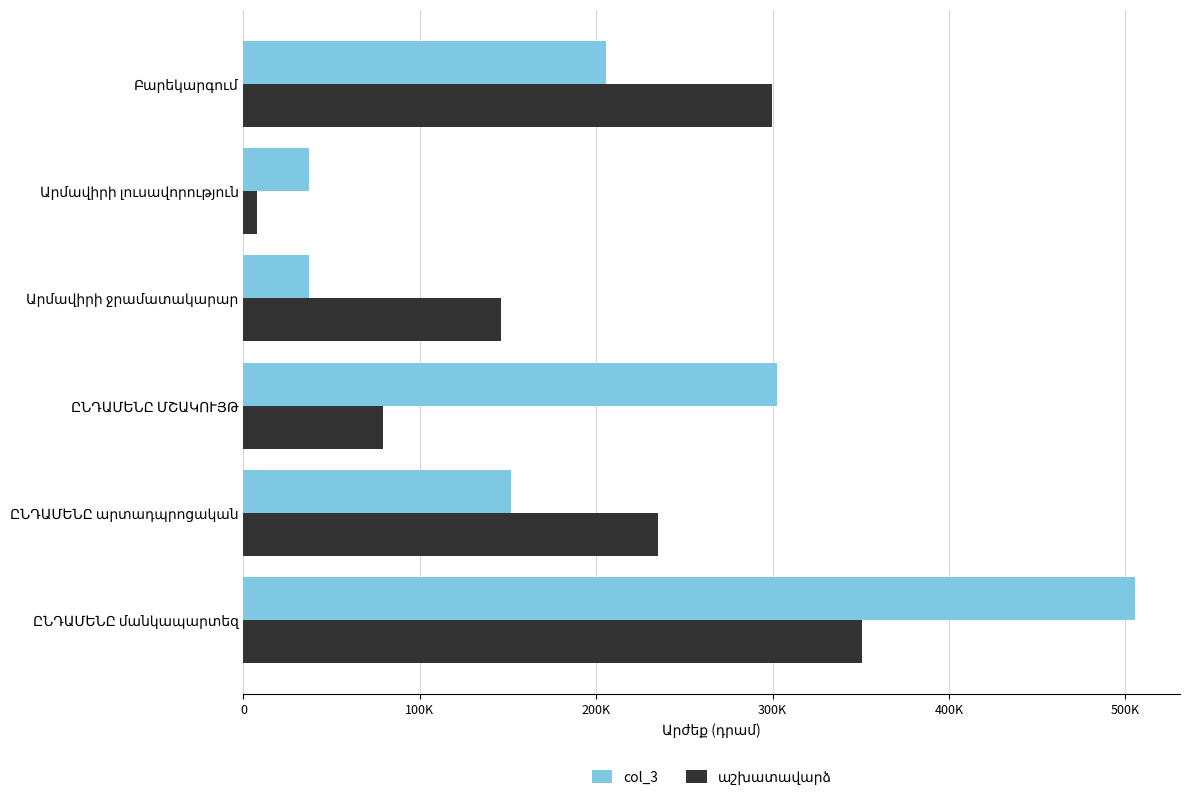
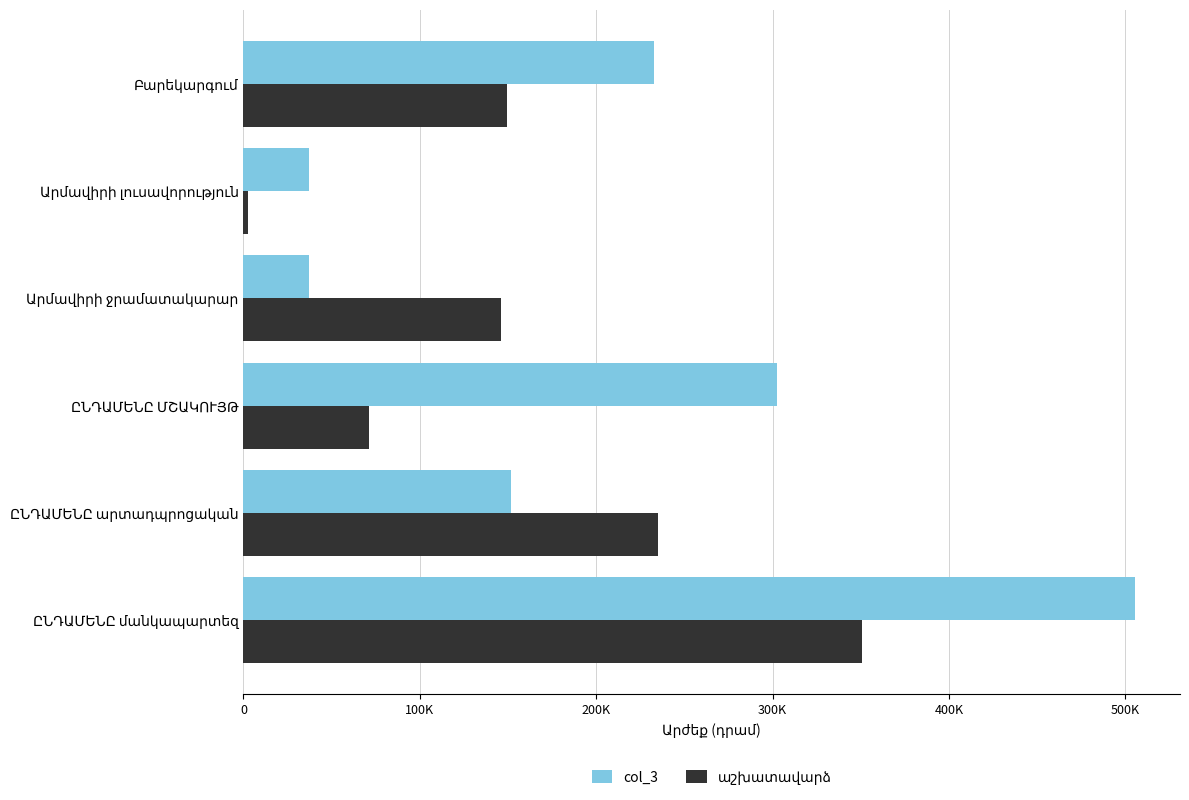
col_3, Բարեկարգում: 206000 -> 233000
աշխատավարձ, Բարեկարգում: 300000 -> 149000
աշխատավարձ, Արմավիրի լուսավորություն: 8000 -> 2000
աշխատավարձ, ԸՆԴԱՄԵՆԸ ՄՇԱԿՈՒՅԹ: 79000 -> 71000
